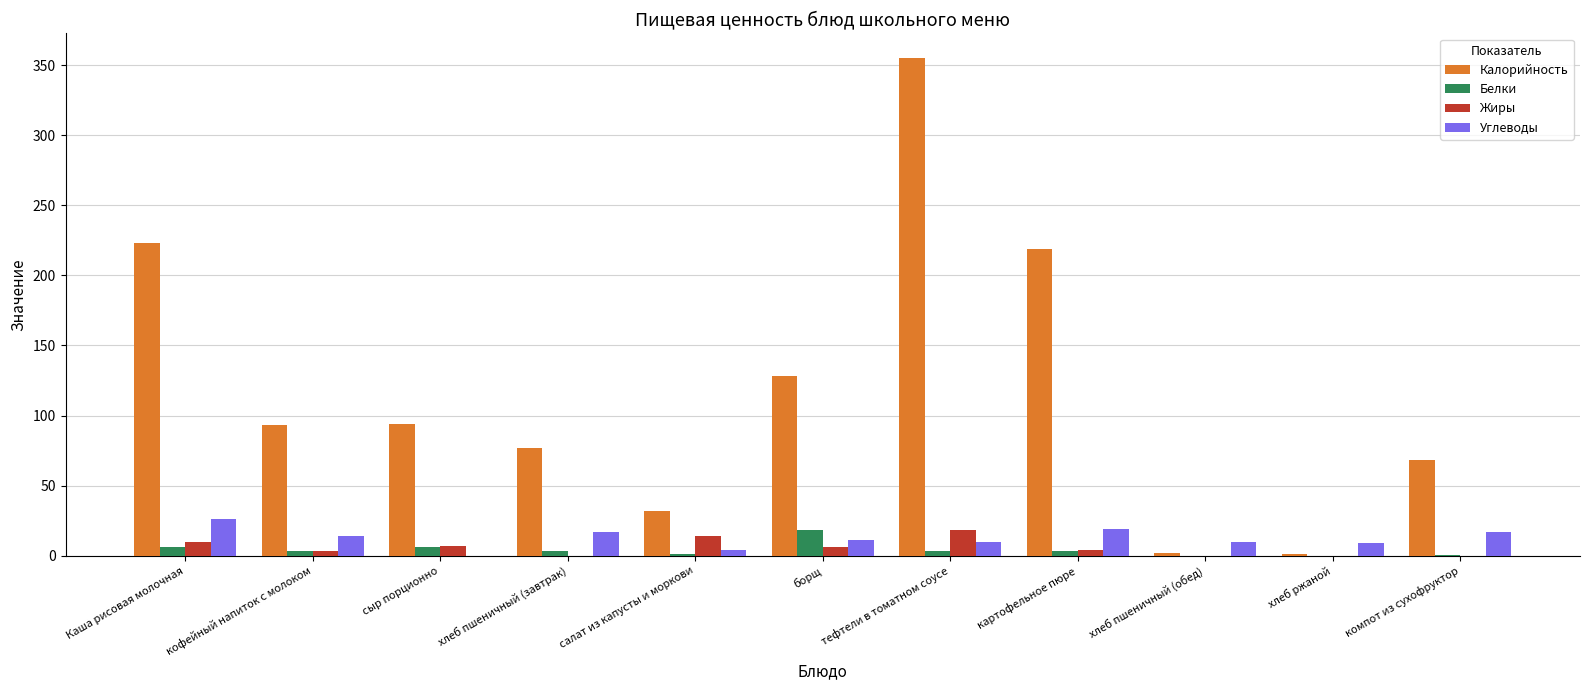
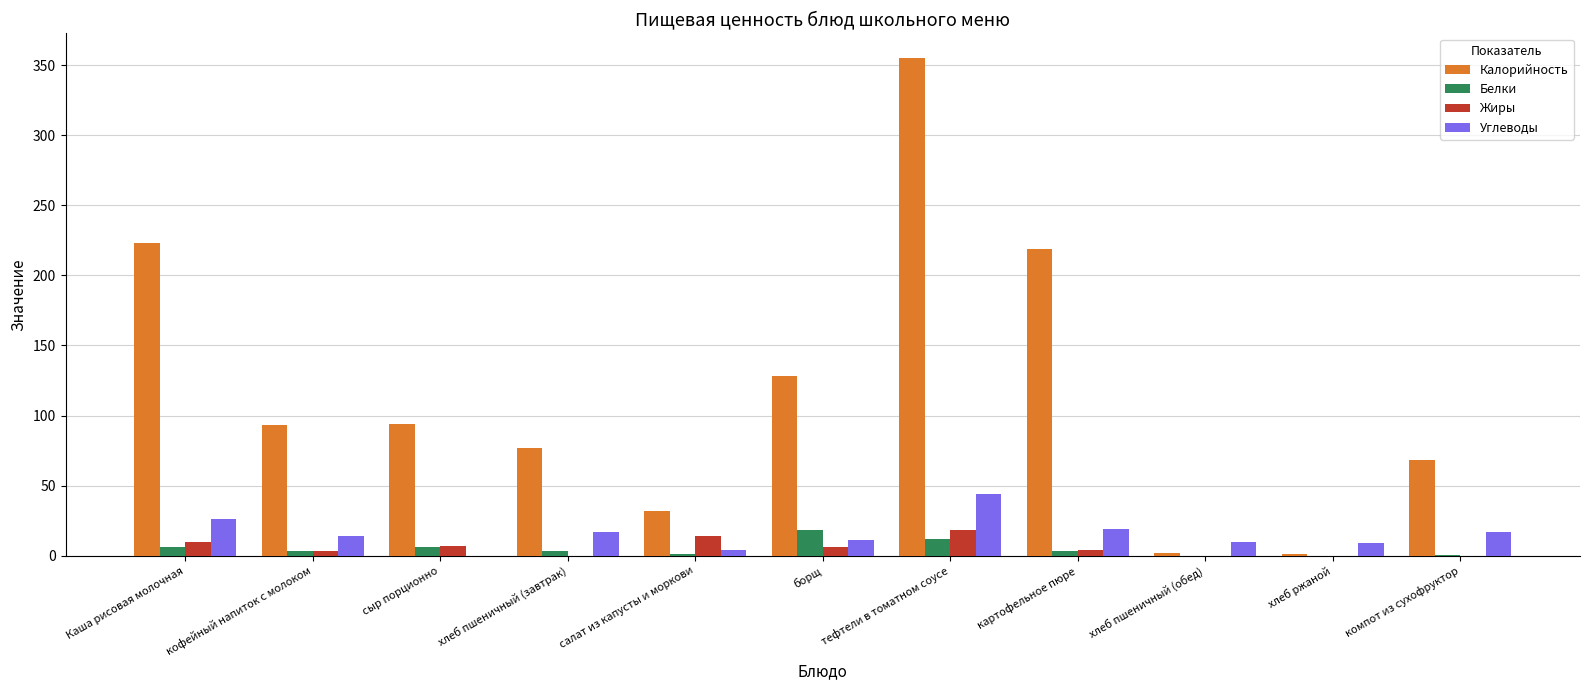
Белки, тефтели в томатном соусе: 3 -> 12
Углеводы, тефтели в томатном соусе: 10 -> 44
